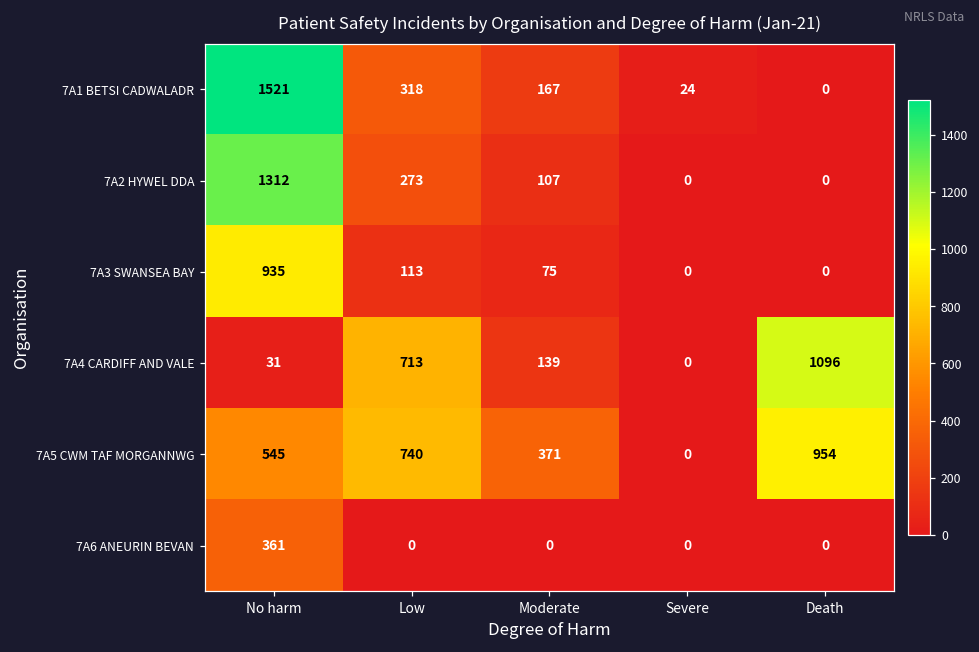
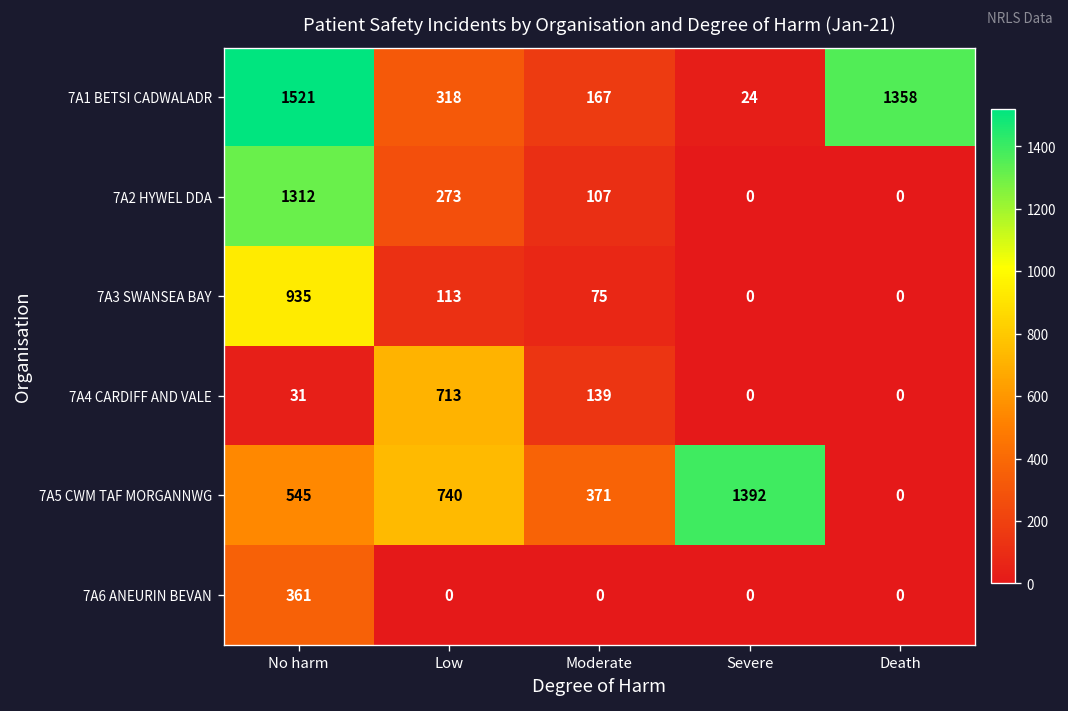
7A1 BETSI CADWALADR, Death: 0 -> 1358
7A4 CARDIFF AND VALE, Death: 1096 -> 0
7A5 CWM TAF MORGANNWG, Severe: 0 -> 1392
7A5 CWM TAF MORGANNWG, Death: 954 -> 0
